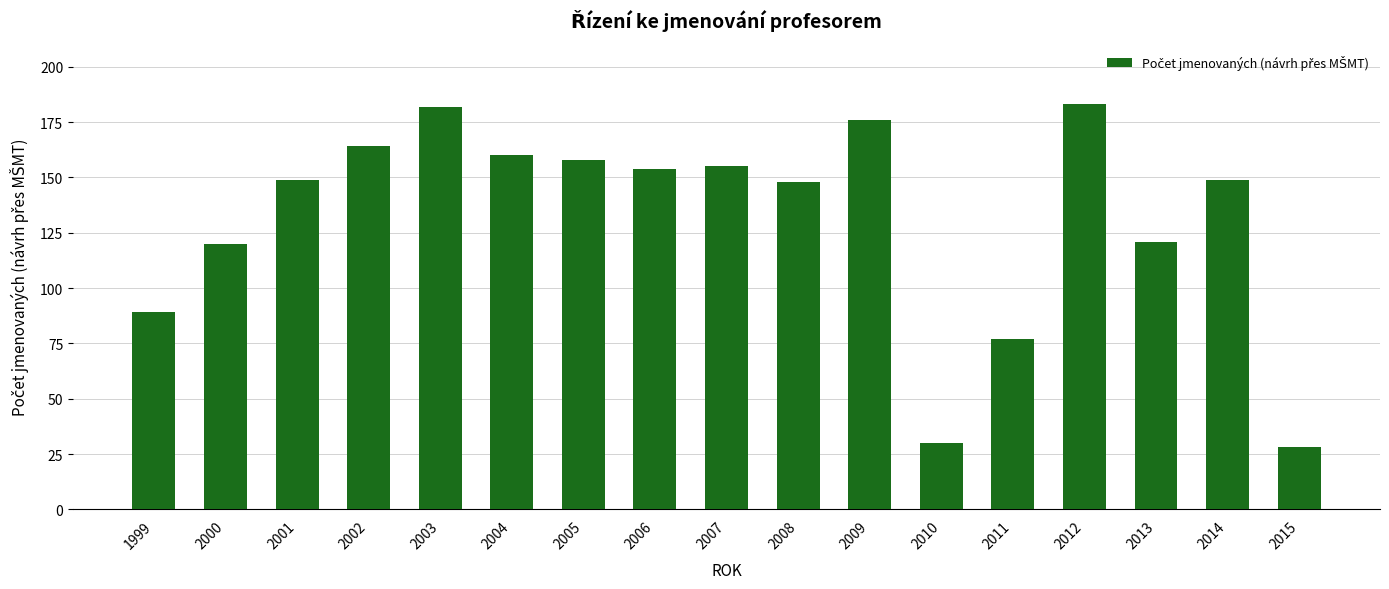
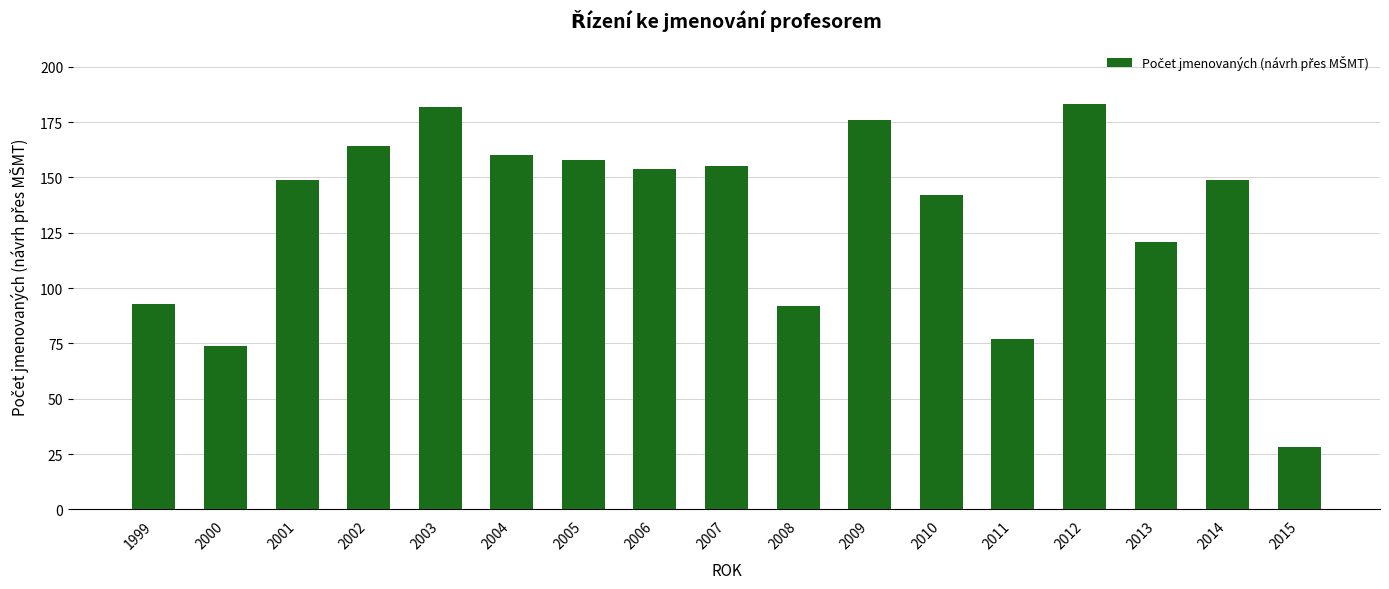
1999: 89 -> 93
2000: 120 -> 74
2008: 148 -> 92
2010: 30 -> 142
